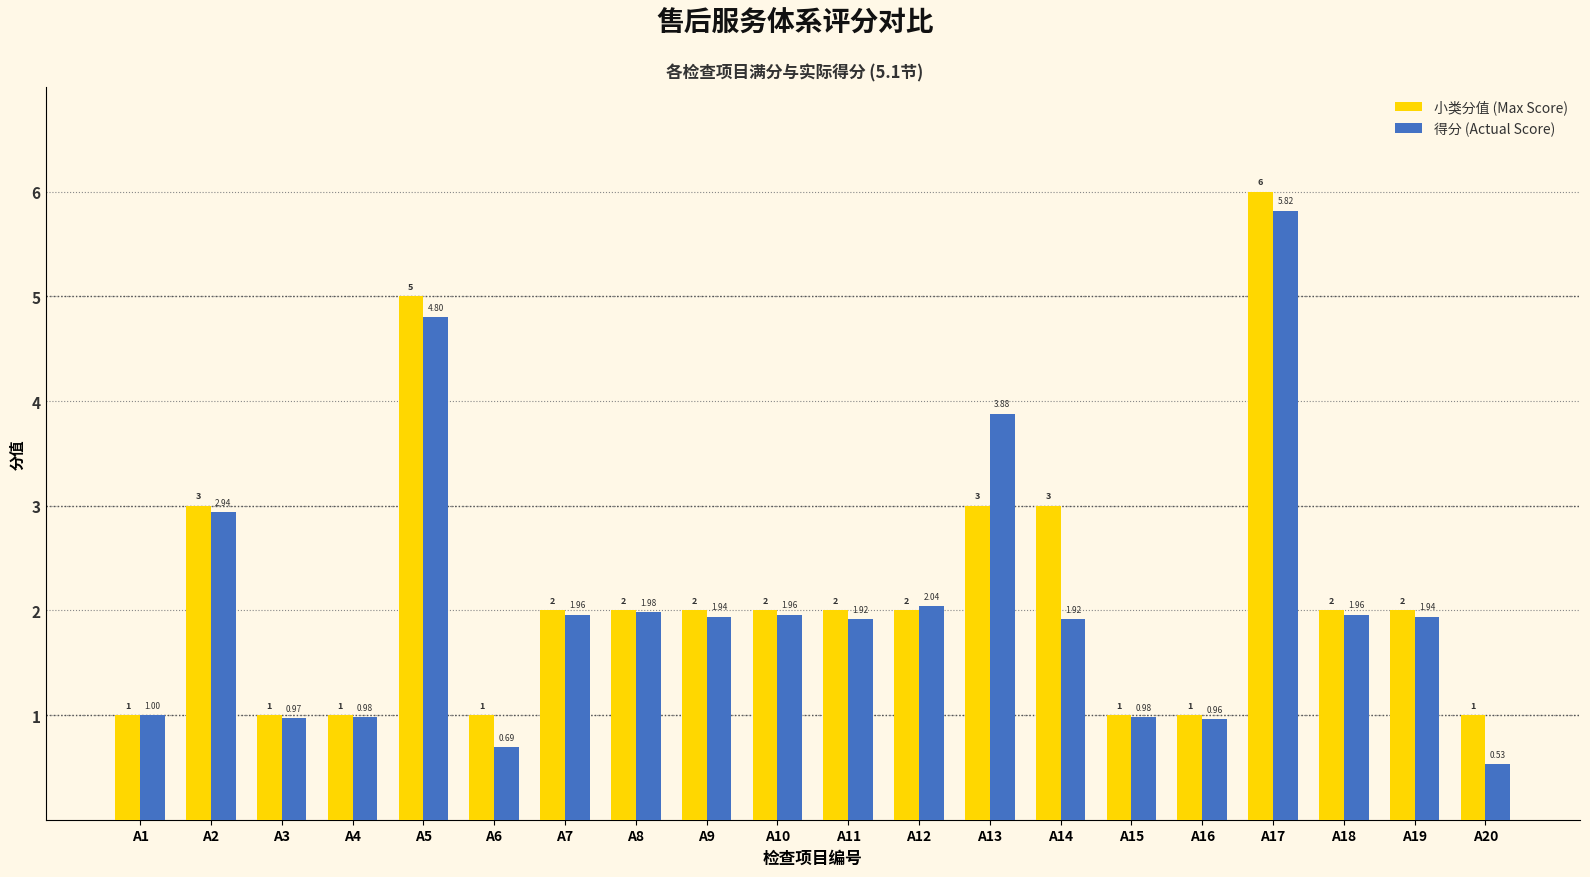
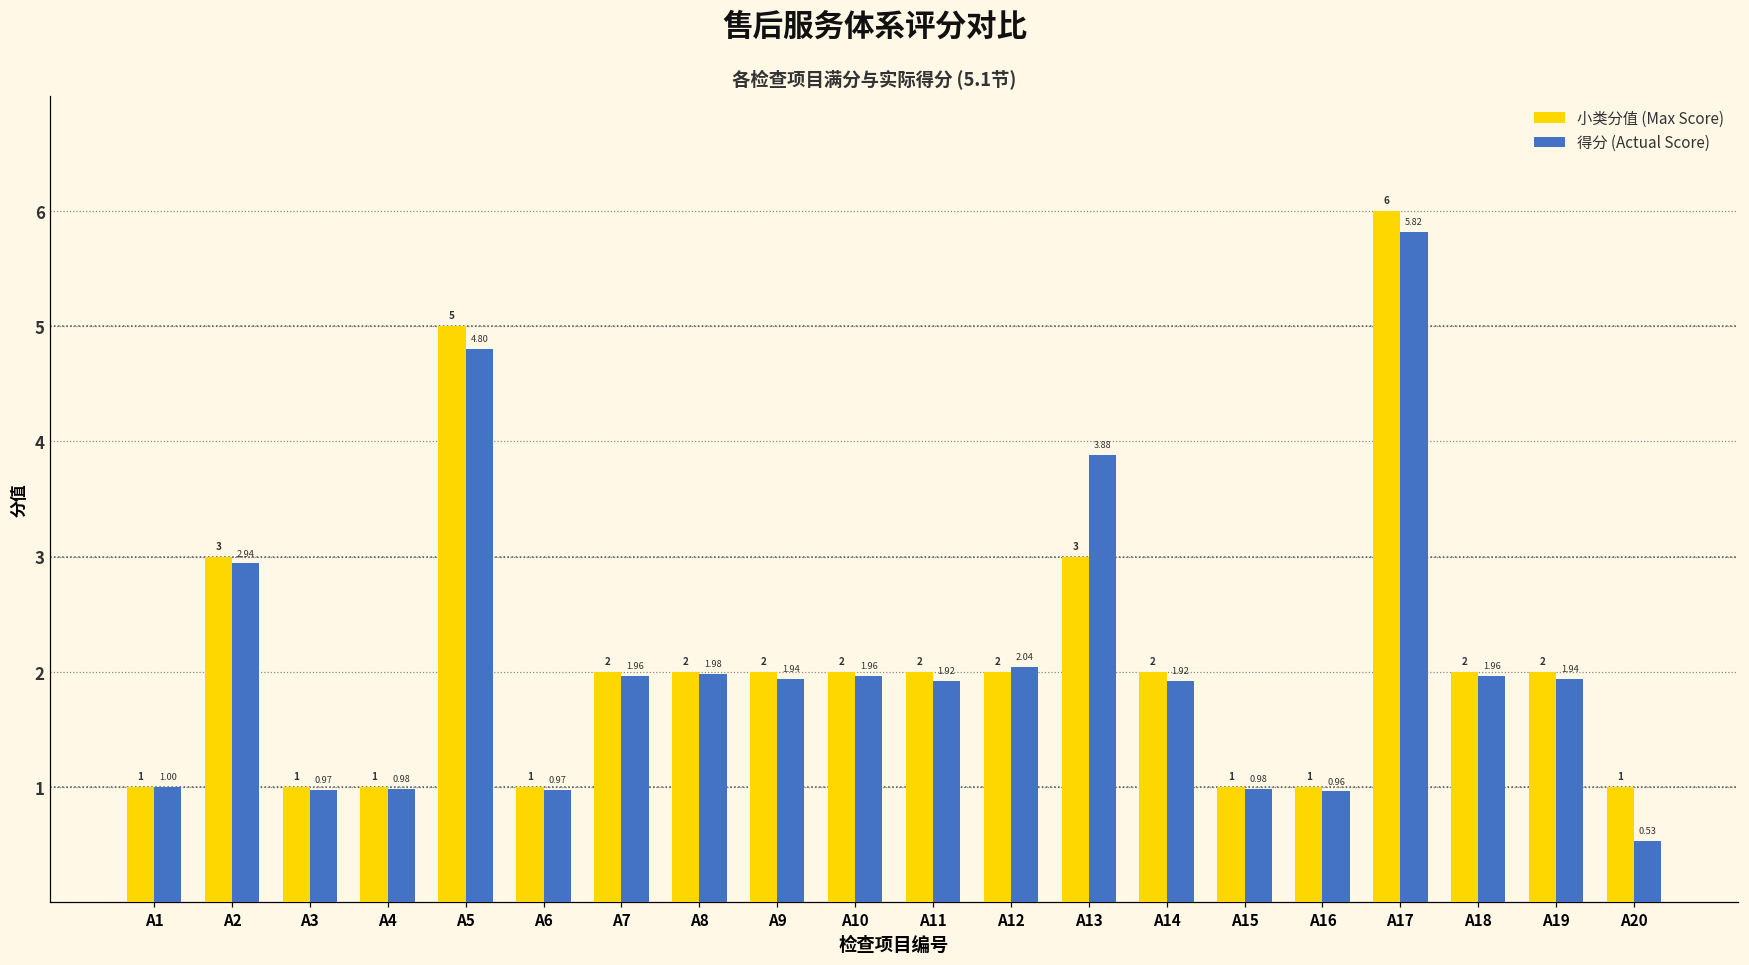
得分 (Actual Score), A6: 0.69 -> 0.97
小类分值 (Max Score), A14: 3 -> 2
